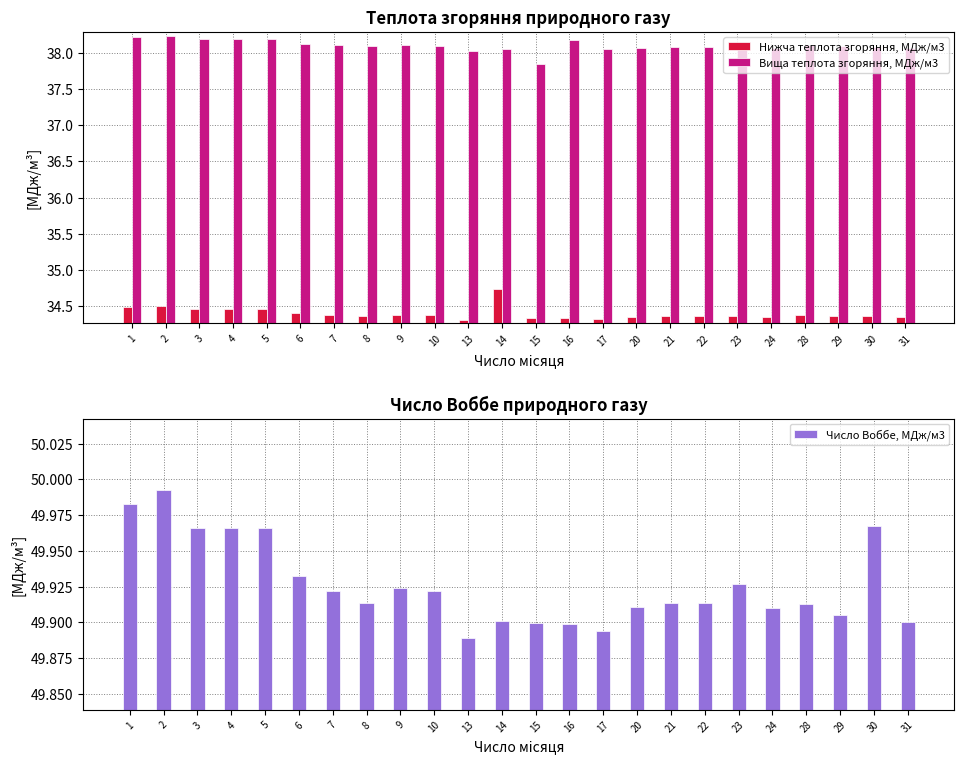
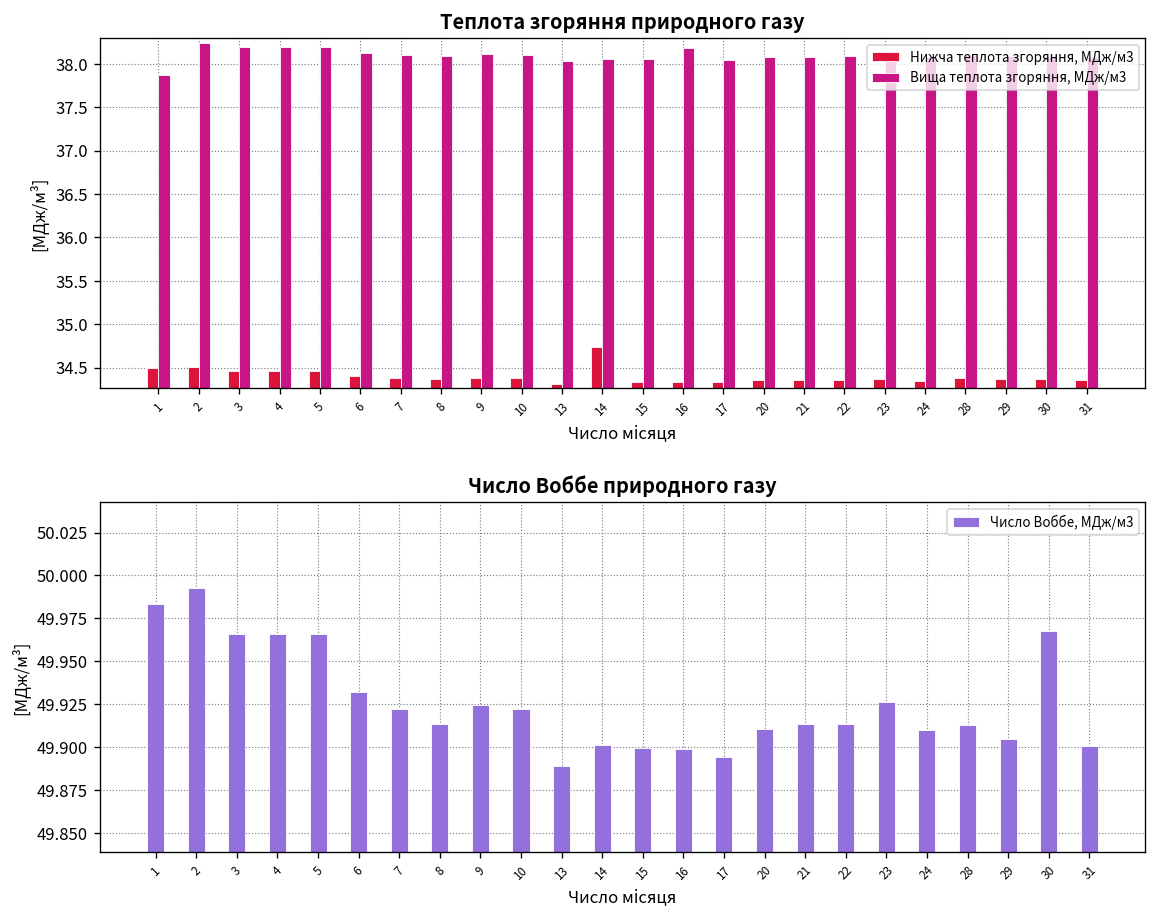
Теплота згоряння природного газу, Вища теплота згоряння, МДж/м3, 1: 38.2 -> 37.9
Теплота згоряння природного газу, Вища теплота згоряння, МДж/м3, 15: 37.9 -> 38.1
